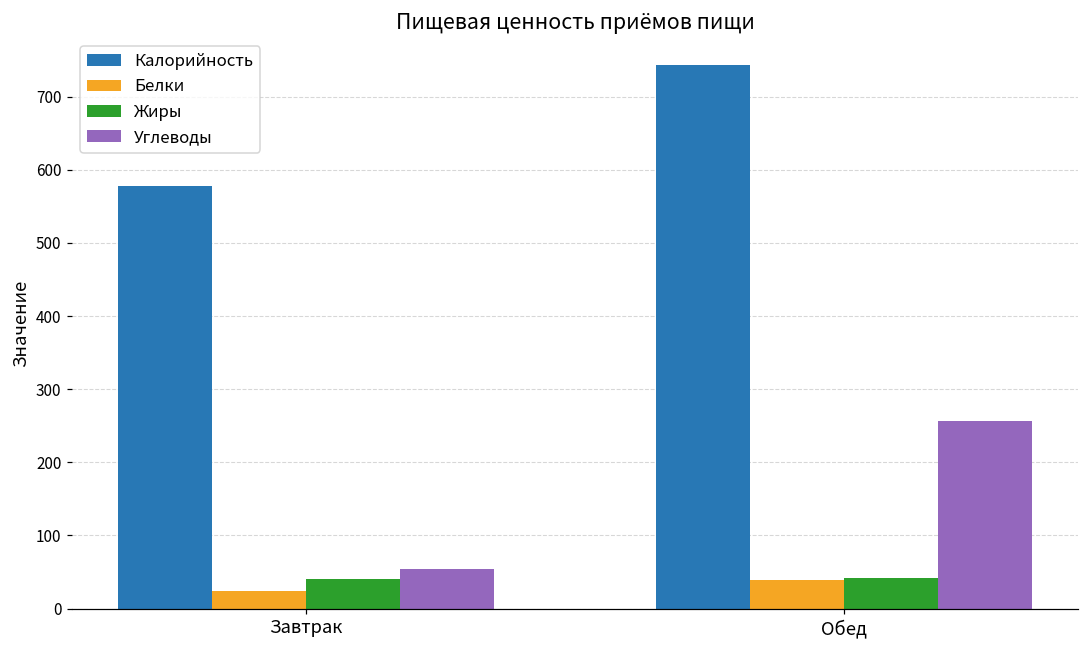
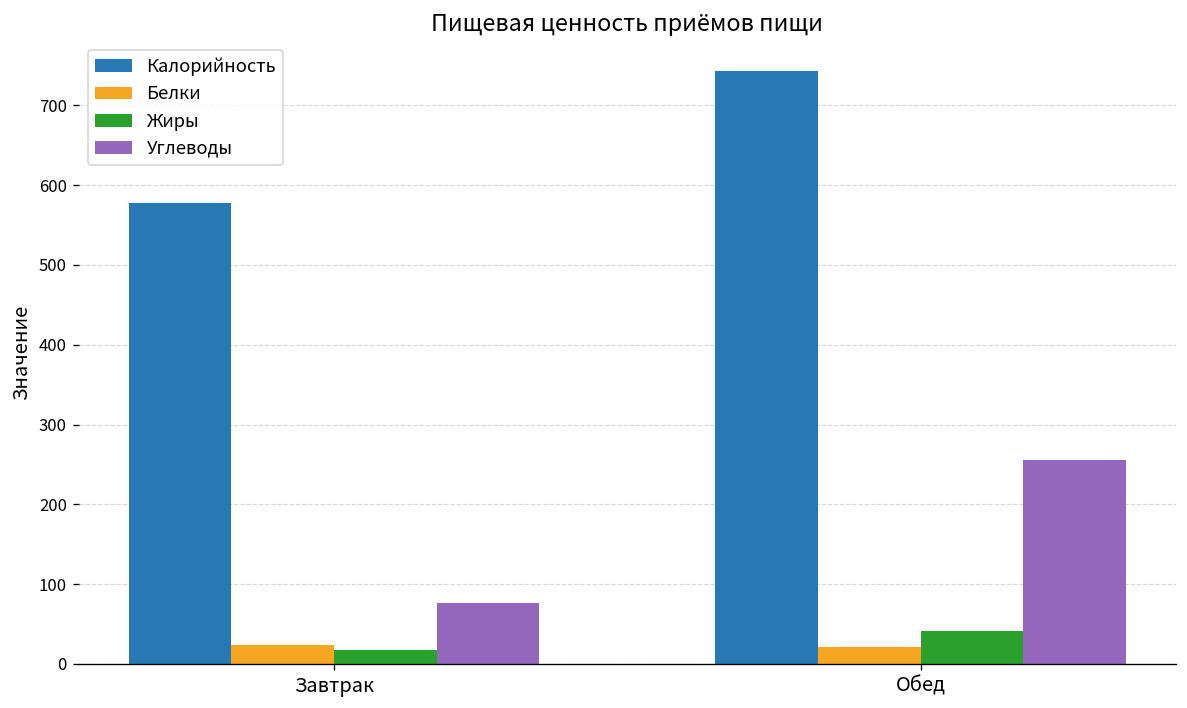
Жиры, Завтрак: 40 -> 20
Углеводы, Завтрак: 50 -> 80
Белки, Обед: 40 -> 20
